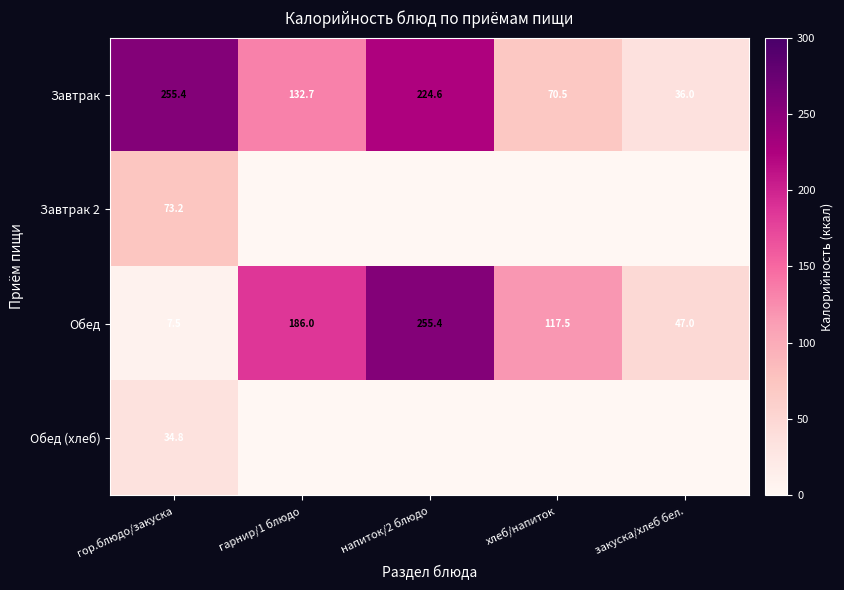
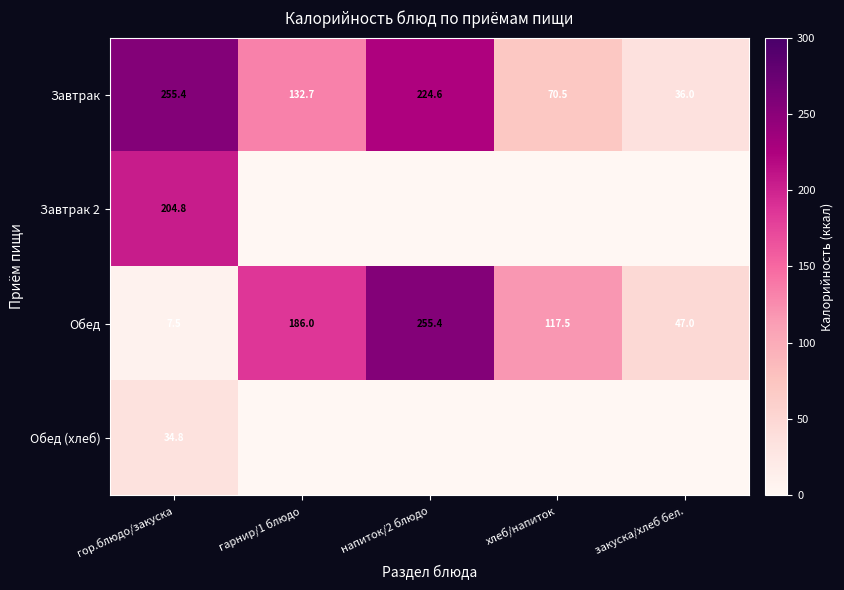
Завтрак 2, гор.блюдо/закуска: 73.2 -> 204.8
